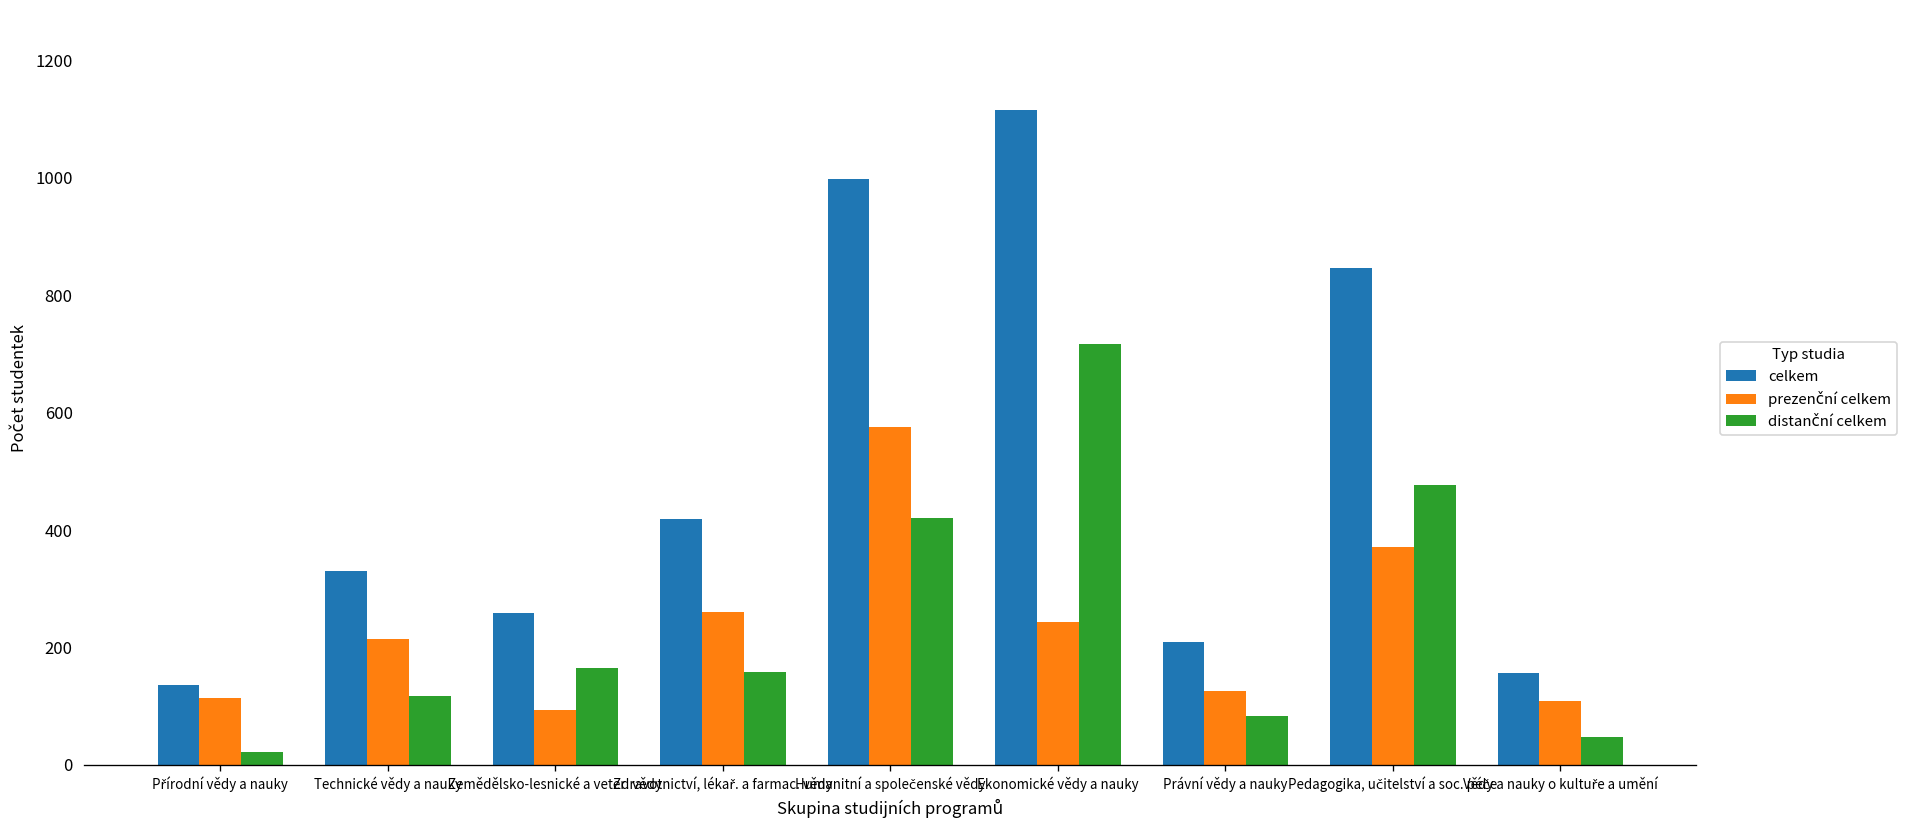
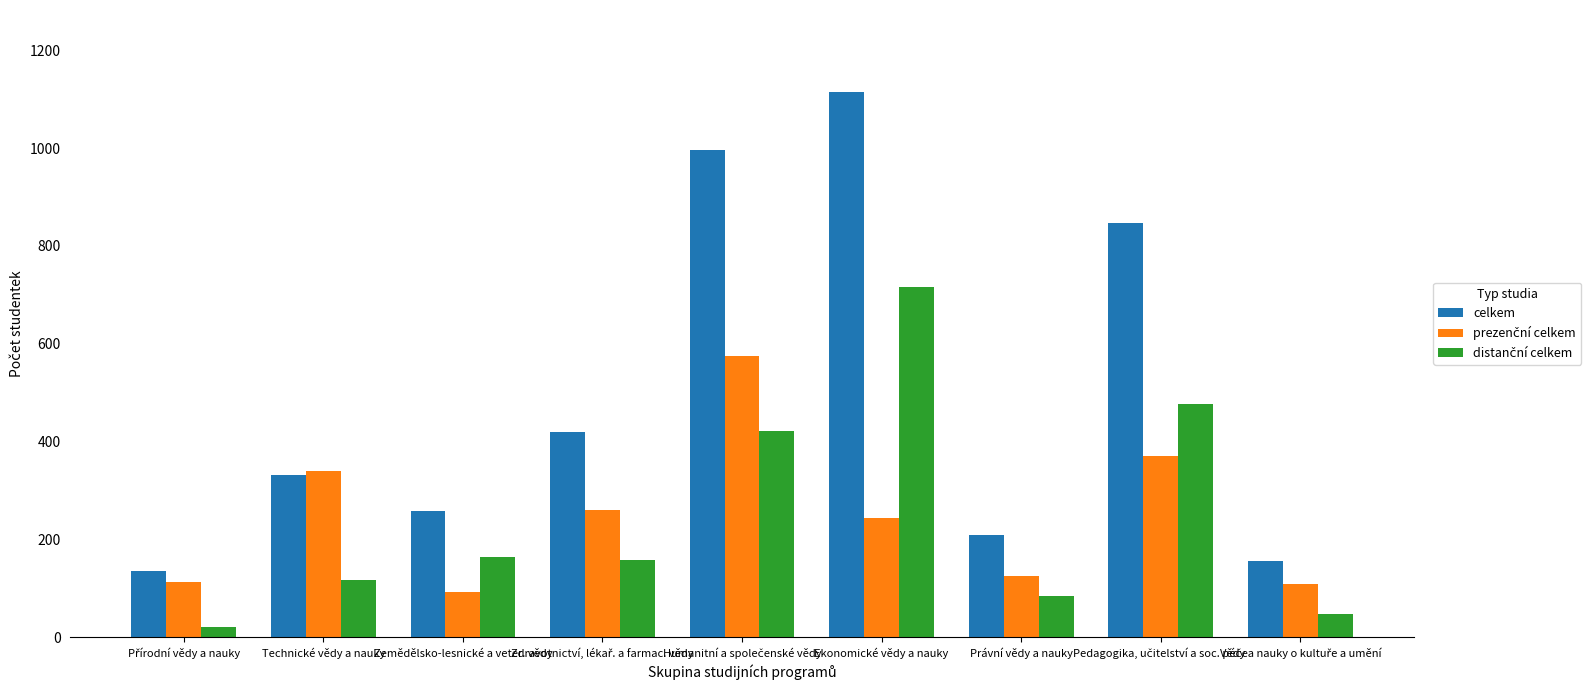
prezenční celkem, Technické vědy a nauky: 210 -> 340
